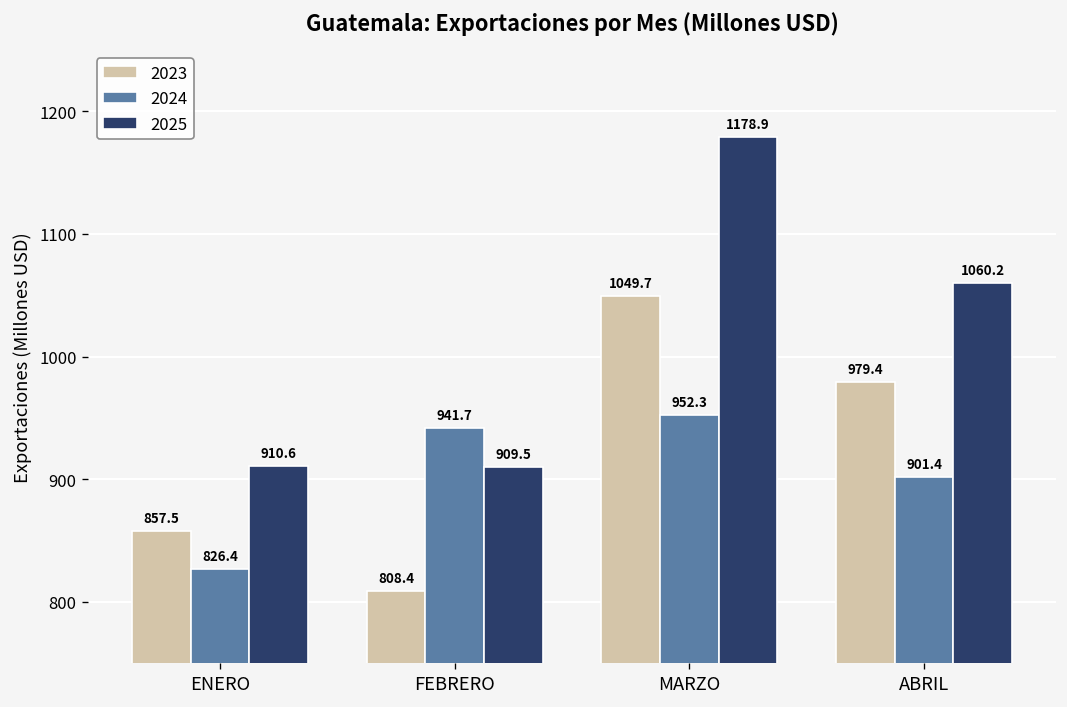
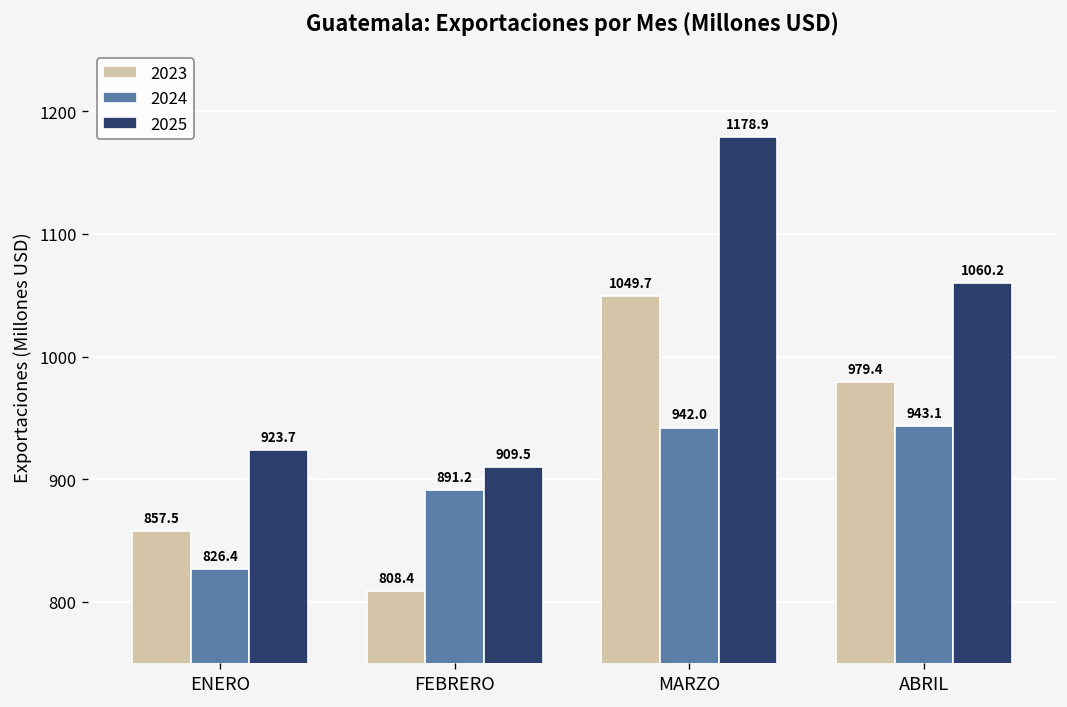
2025, ENERO: 910.6 -> 923.7
2024, FEBRERO: 941.7 -> 891.2
2024, MARZO: 952.3 -> 942.0
2024, ABRIL: 901.4 -> 943.1
